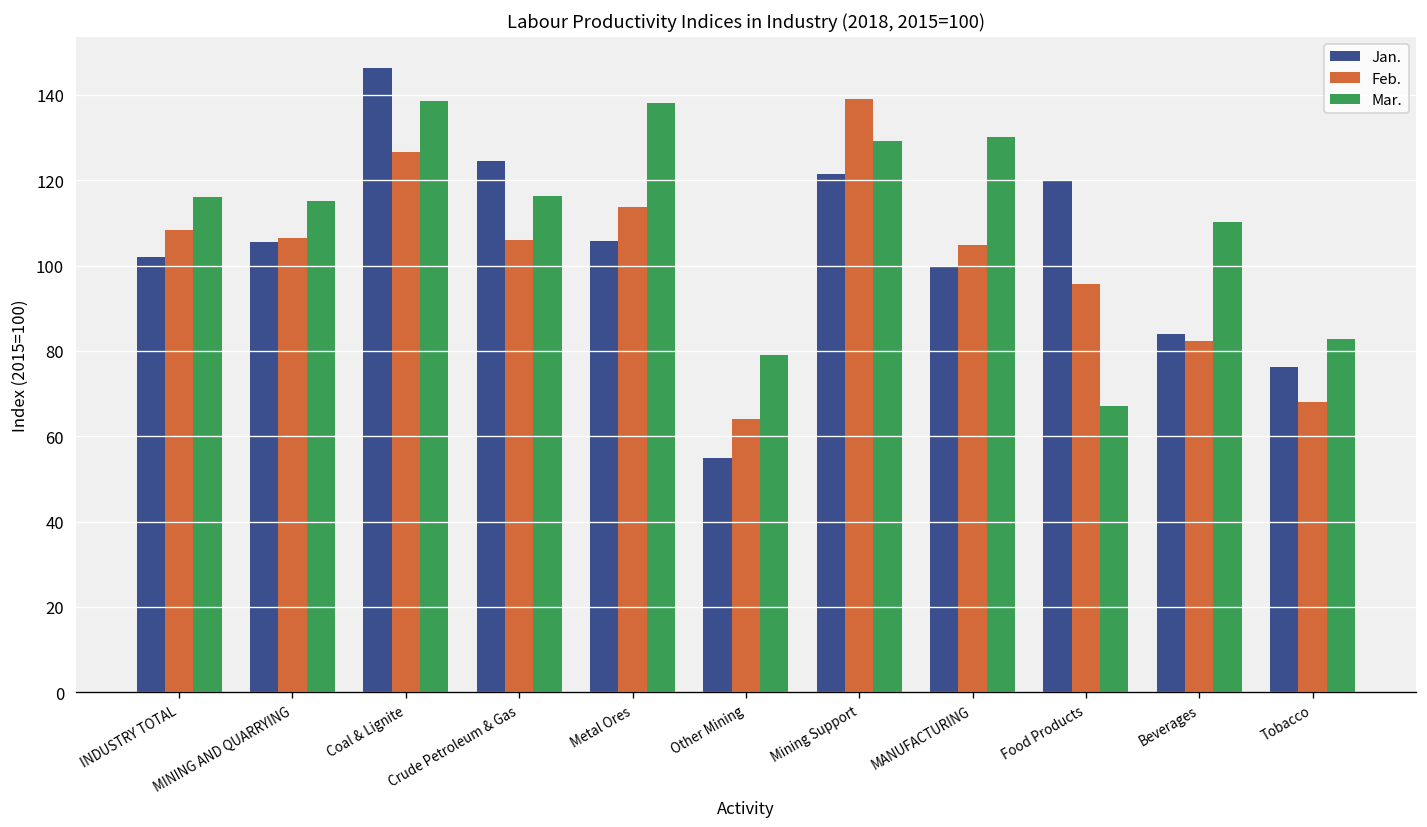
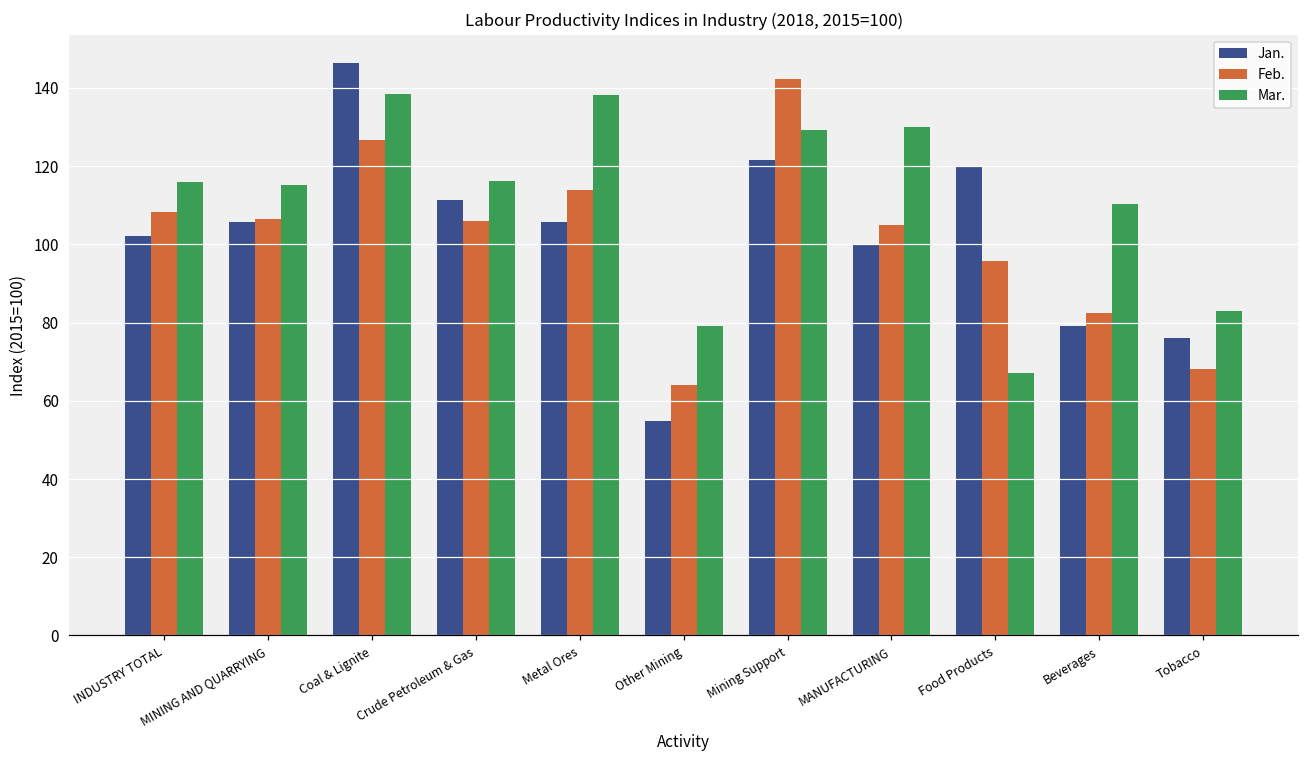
Jan., Crude Petroleum & Gas: 124 -> 111
Feb., Mining Support: 139 -> 142
Jan., Beverages: 84 -> 79
